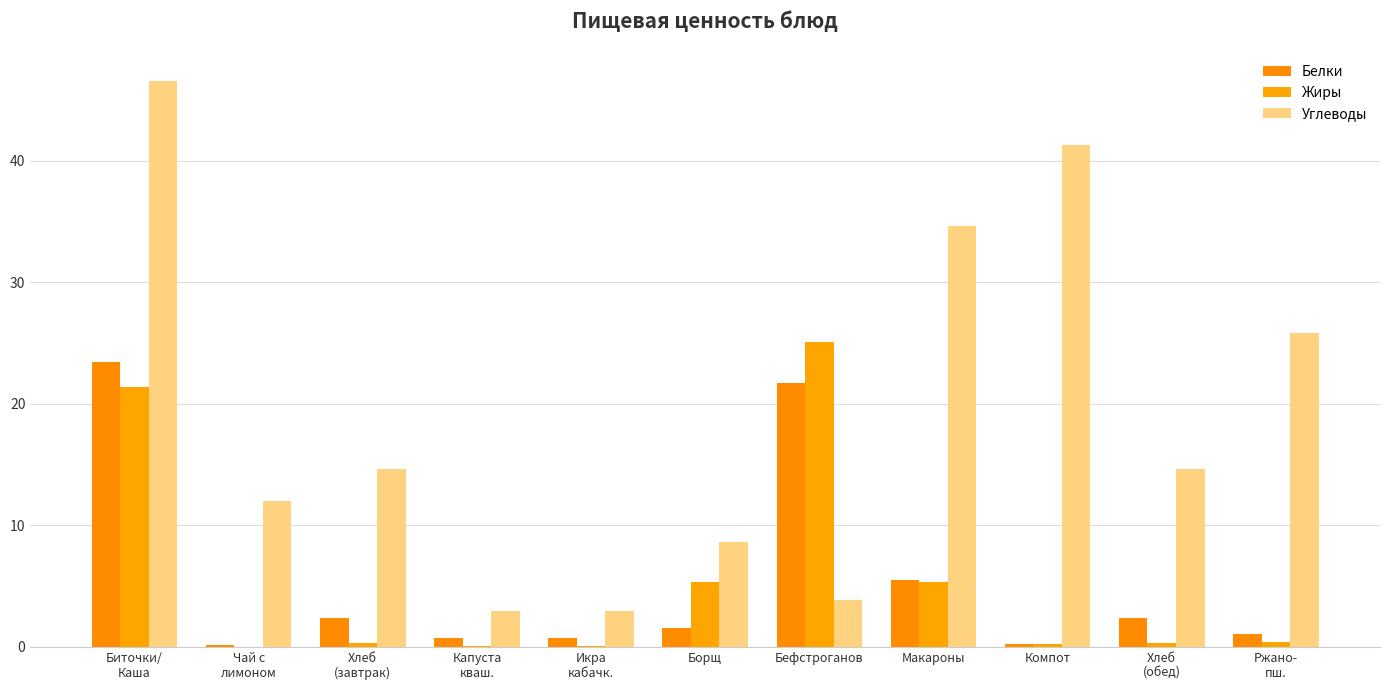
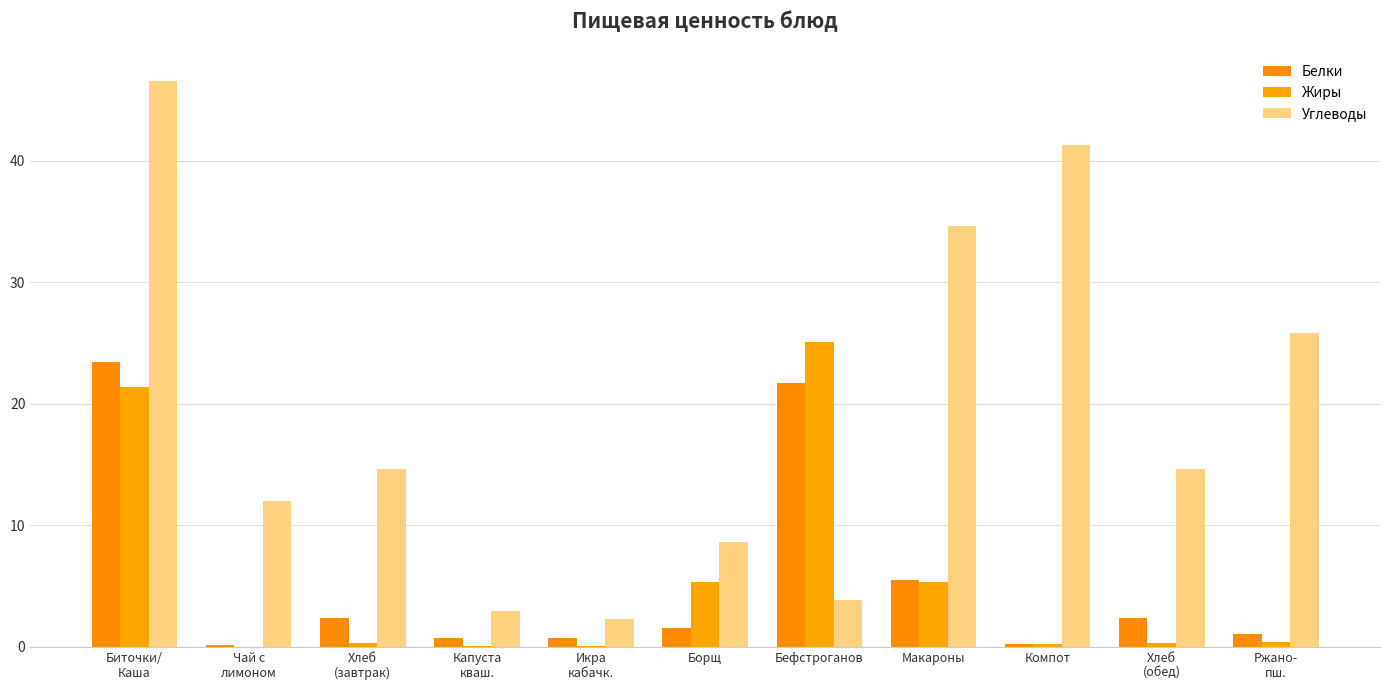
Углеводы, Икра кабачк.: 3.0 -> 2.3
